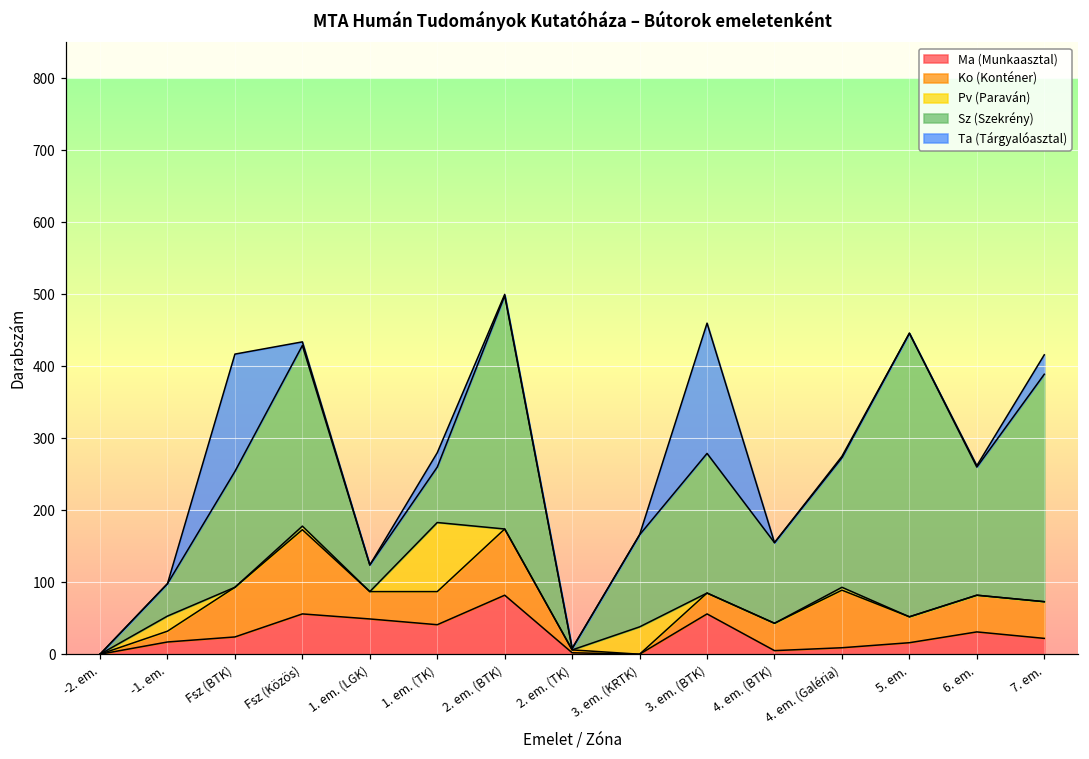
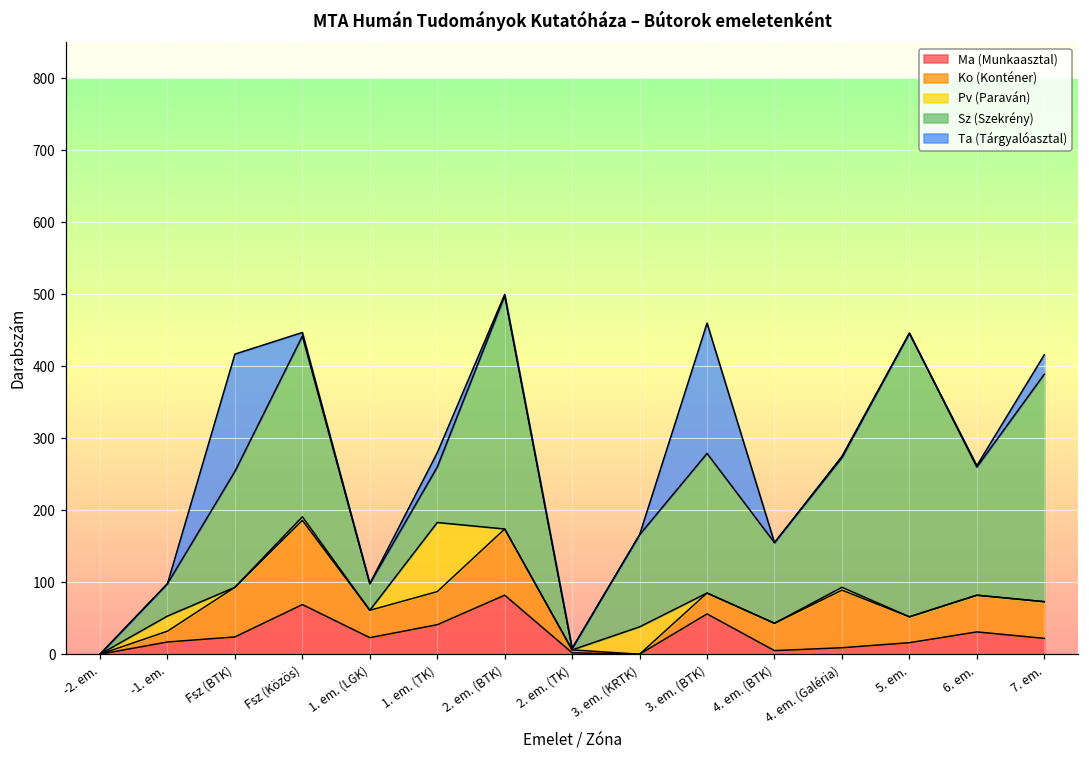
Ma (Munkaasztal), Fsz (Közös): 60 -> 70
Ma (Munkaasztal), 1. em. (LGK): 50 -> 20
